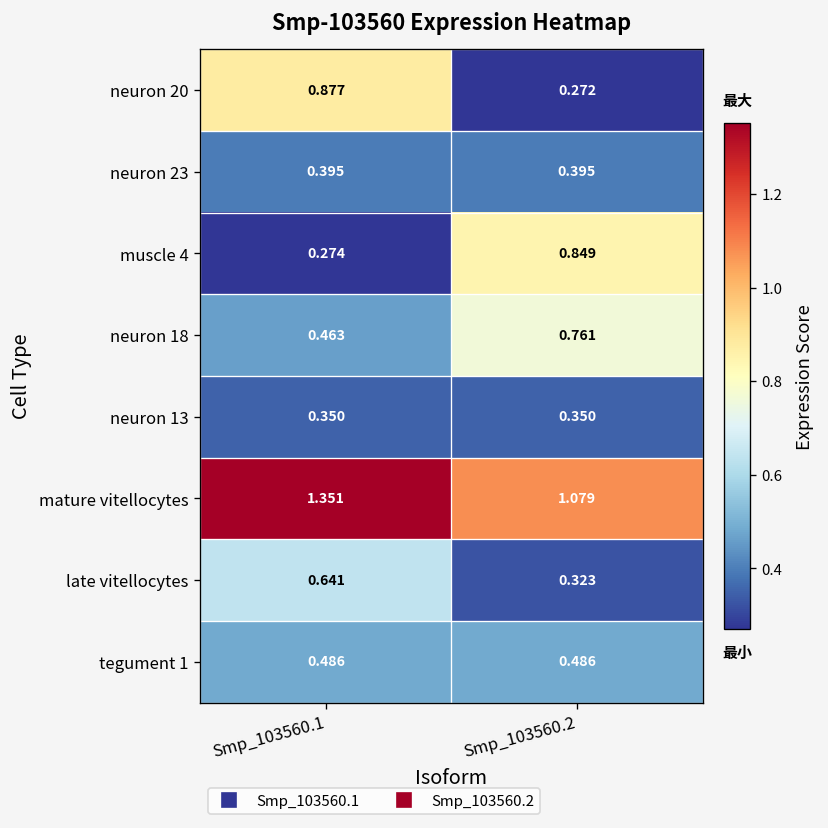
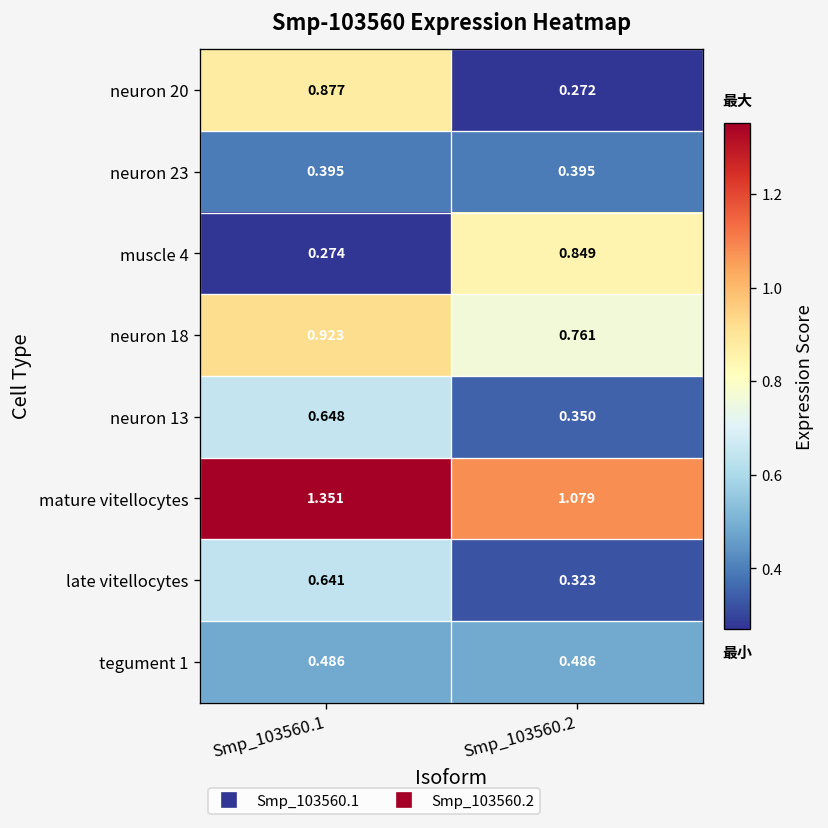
neuron 18, Smp_103560.1: 0.463 -> 0.923
neuron 13, Smp_103560.1: 0.350 -> 0.648
